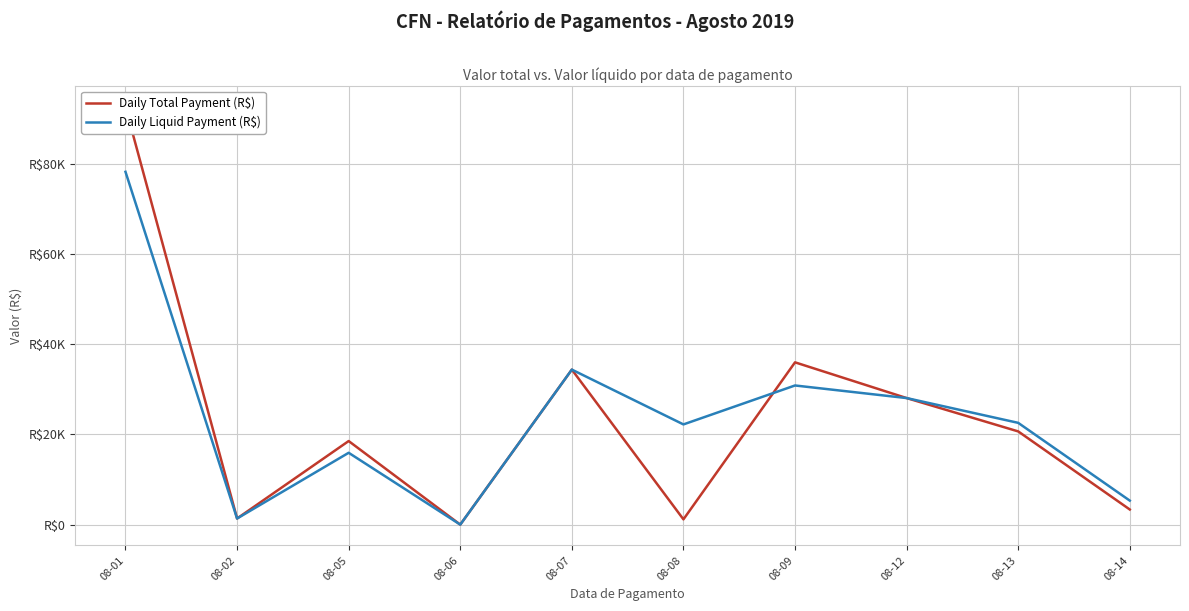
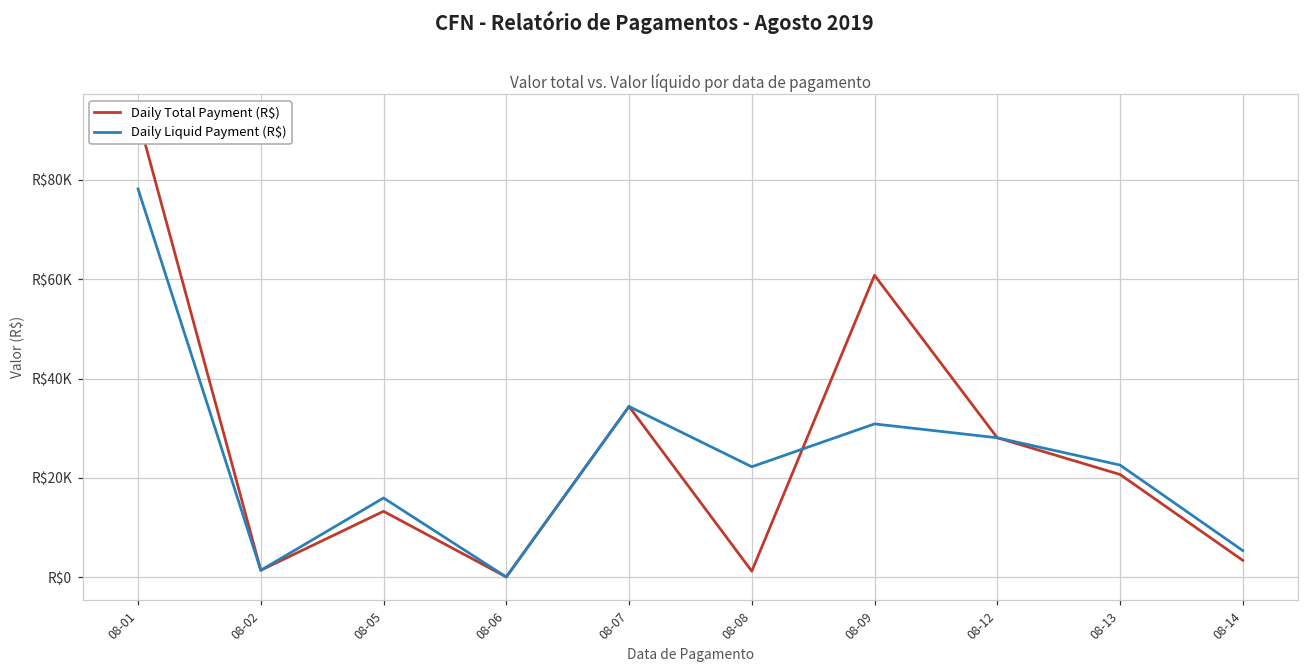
Daily Total Payment (R$), 08-05: R$19000 -> R$13000
Daily Total Payment (R$), 08-09: R$36000 -> R$61000
